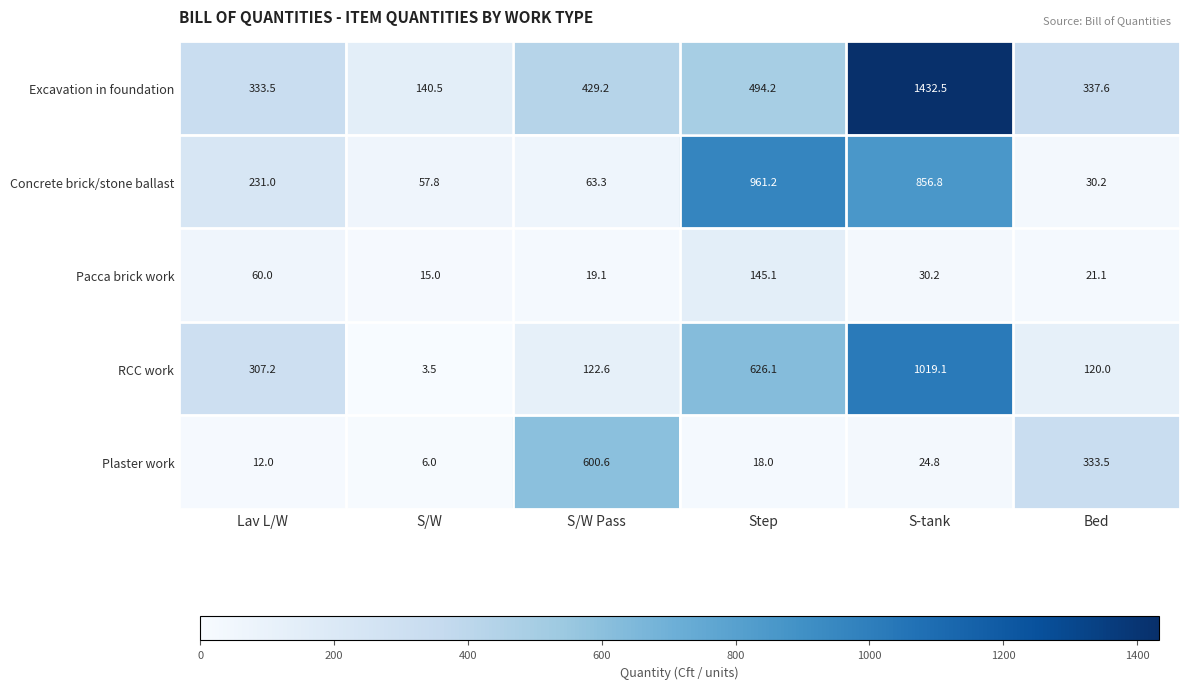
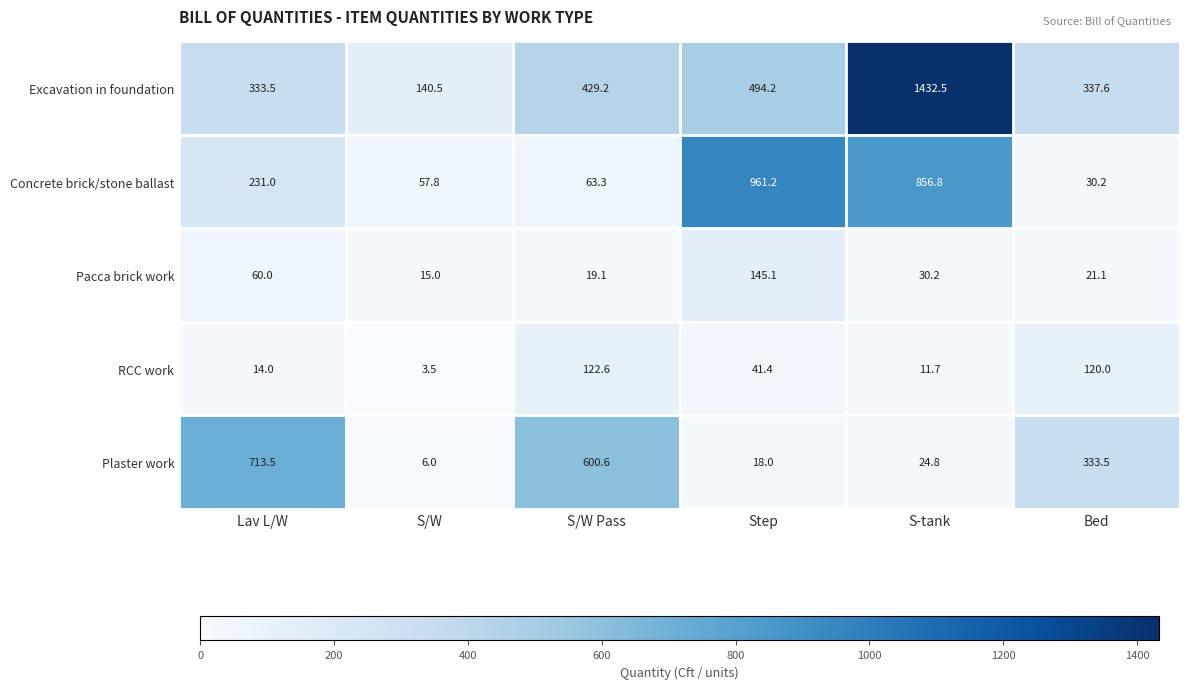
RCC work, Lav L/W: 307.2 -> 14.0
RCC work, Step: 626.1 -> 41.4
RCC work, S-tank: 1019.1 -> 11.7
Plaster work, Lav L/W: 12.0 -> 713.5
